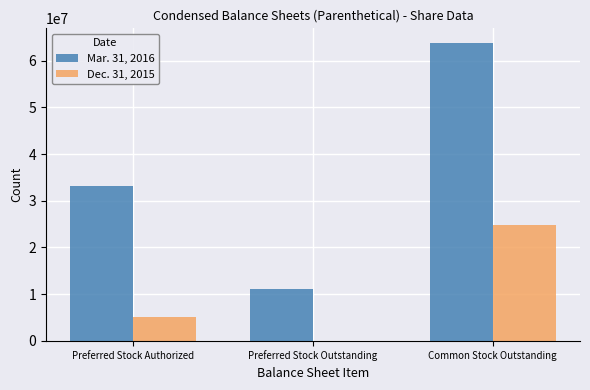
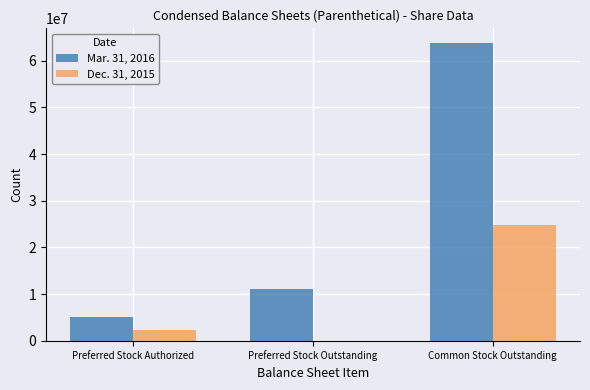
Mar. 31, 2016, Preferred Stock Authorized: 33000000 -> 5000000
Dec. 31, 2015, Preferred Stock Authorized: 5000000 -> 2000000
